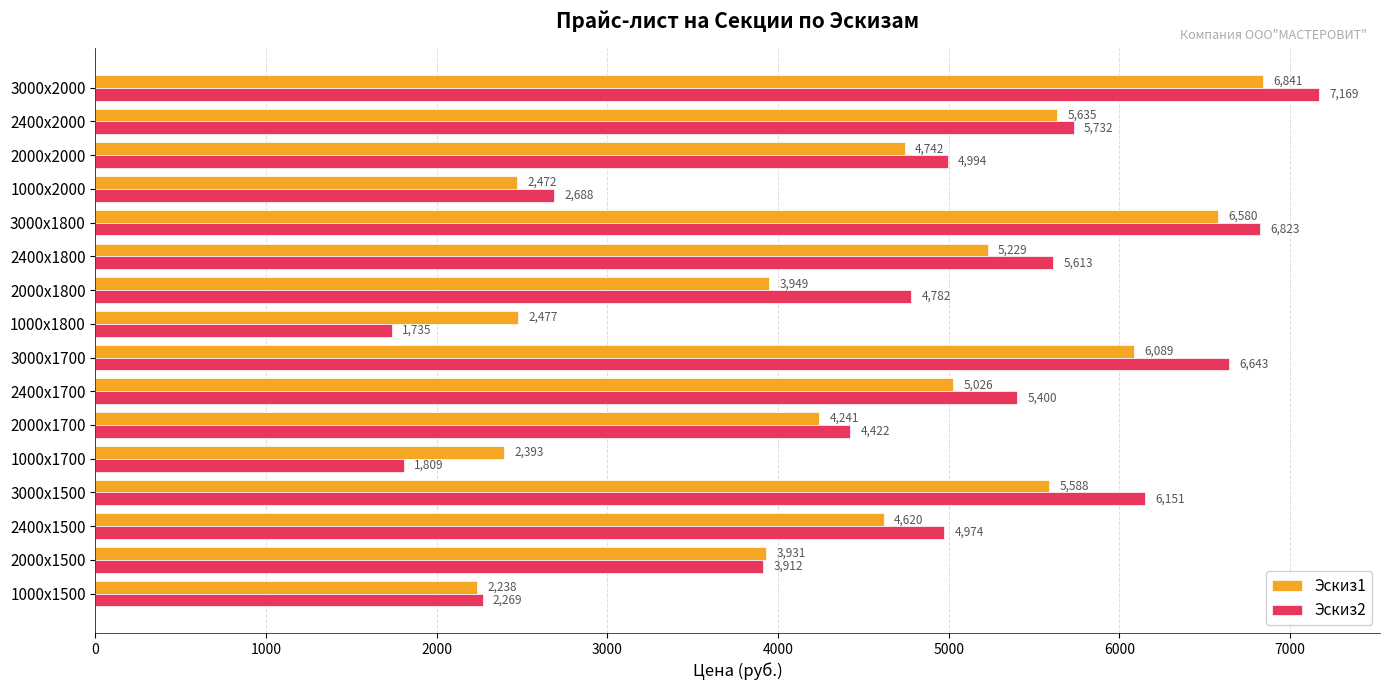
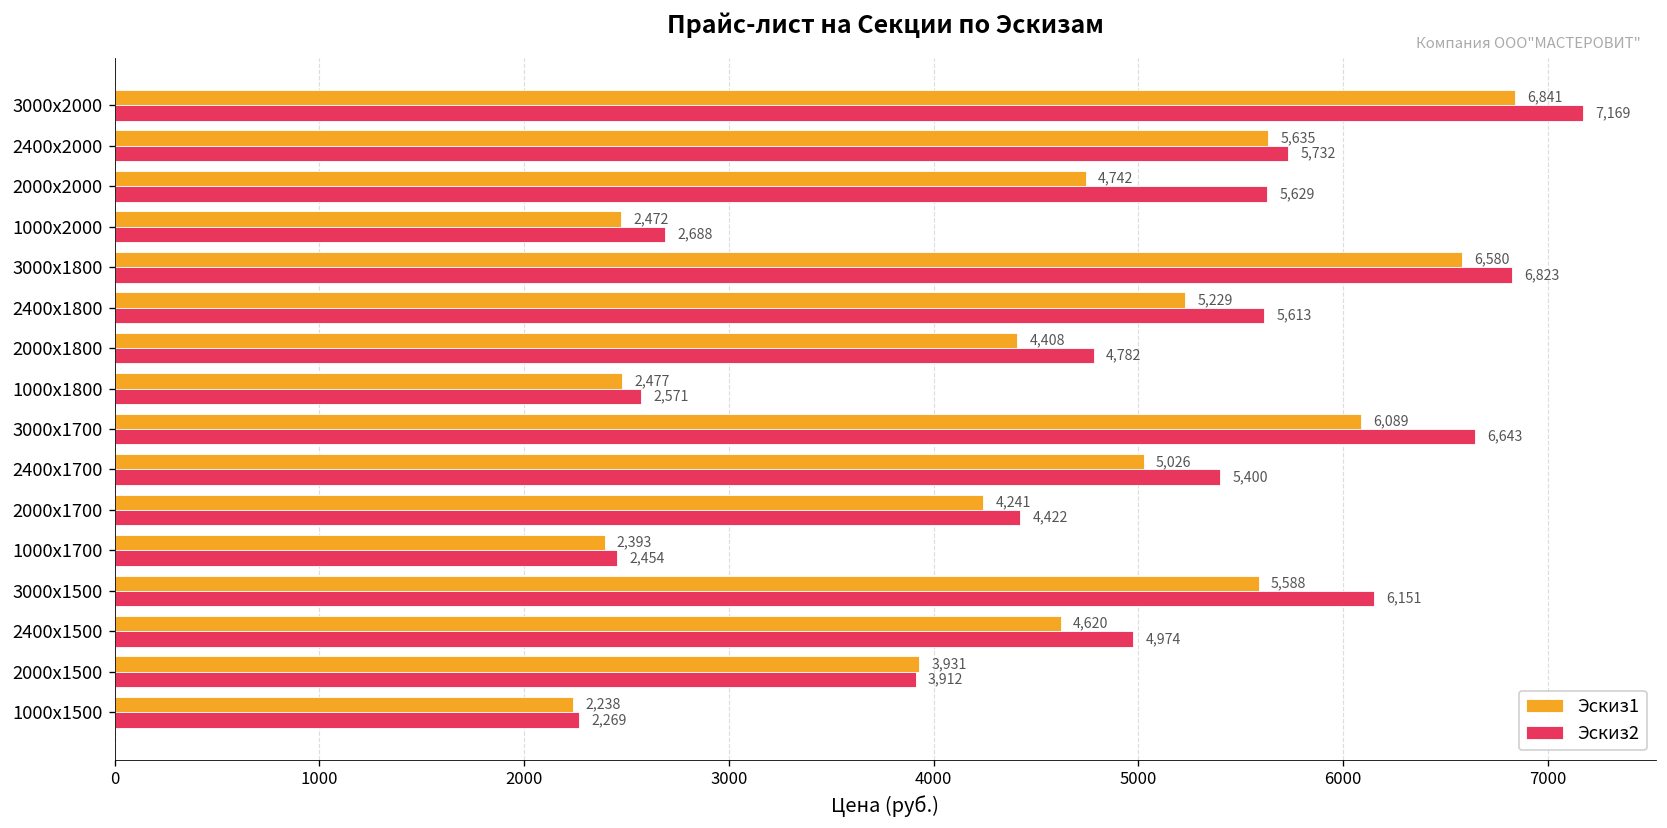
Эскиз2, 2000х2000: 4,994 -> 5,629
Эскиз1, 2000х1800: 3,949 -> 4,408
Эскиз2, 1000х1800: 1,735 -> 2,571
Эскиз2, 1000х1700: 1,809 -> 2,454
